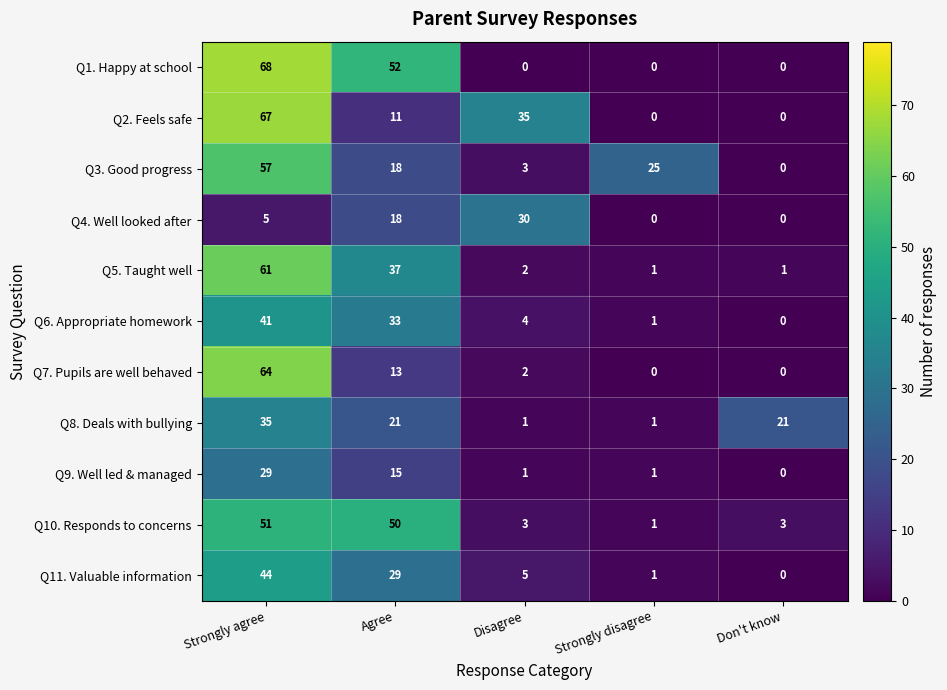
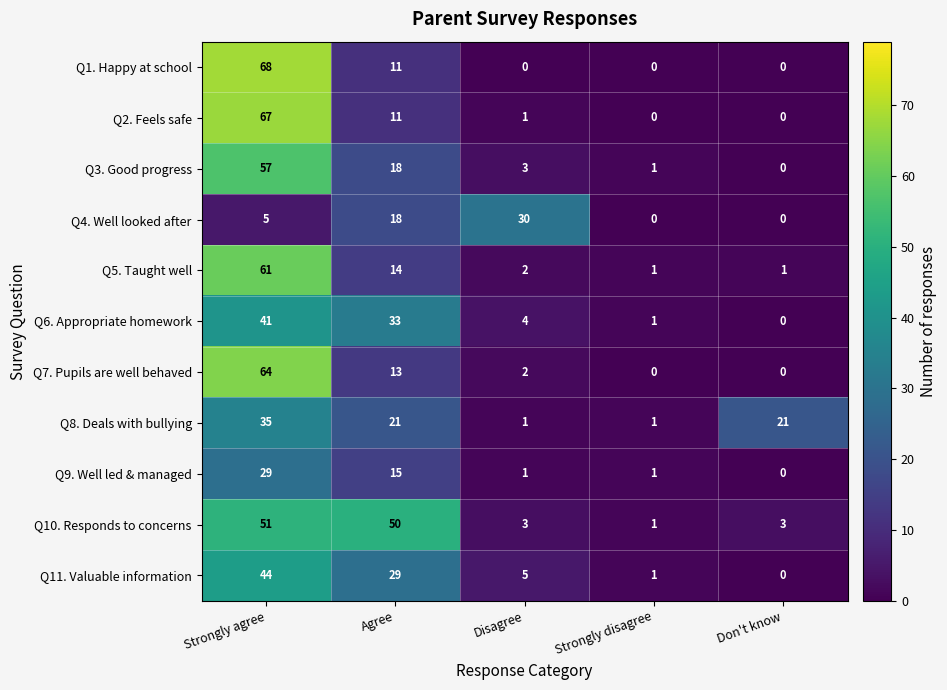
Q1. Happy at school, Agree: 52 -> 11
Q2. Feels safe, Disagree: 35 -> 1
Q3. Good progress, Strongly disagree: 25 -> 1
Q5. Taught well, Agree: 37 -> 14
